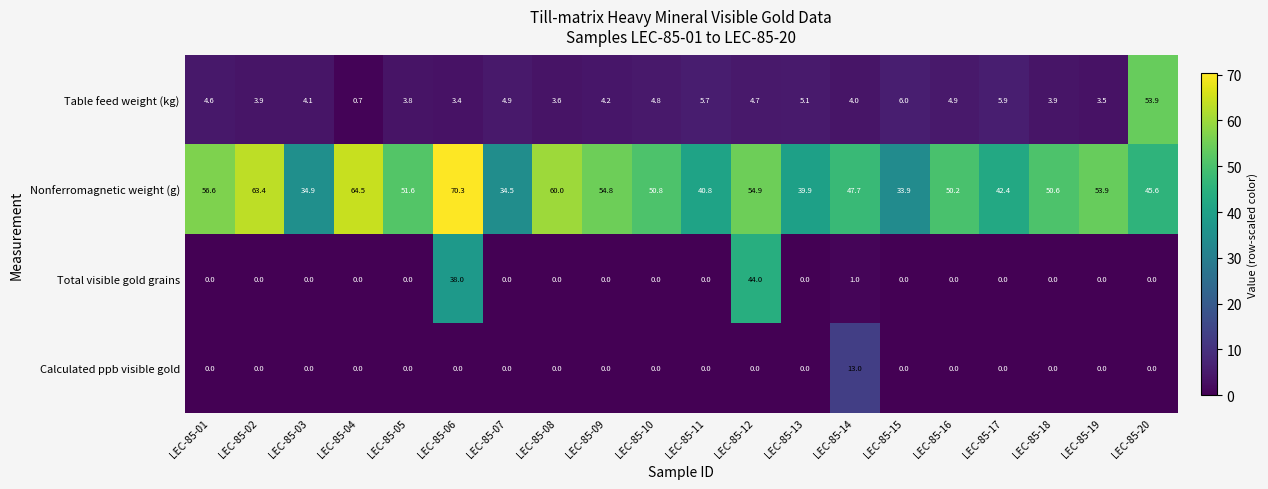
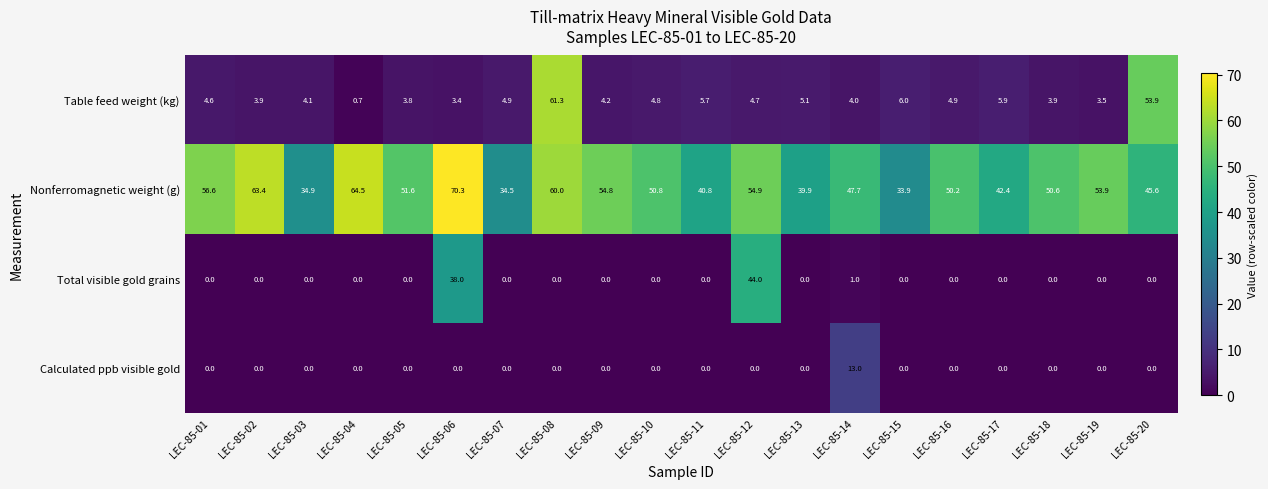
Table feed weight (kg), LEC-85-08: 3.6 -> 61.3
